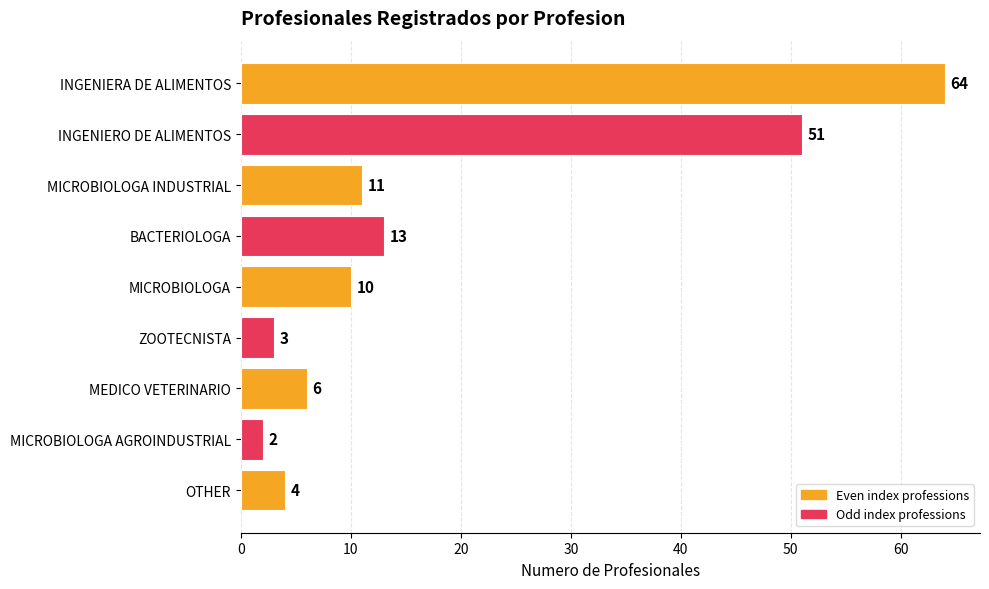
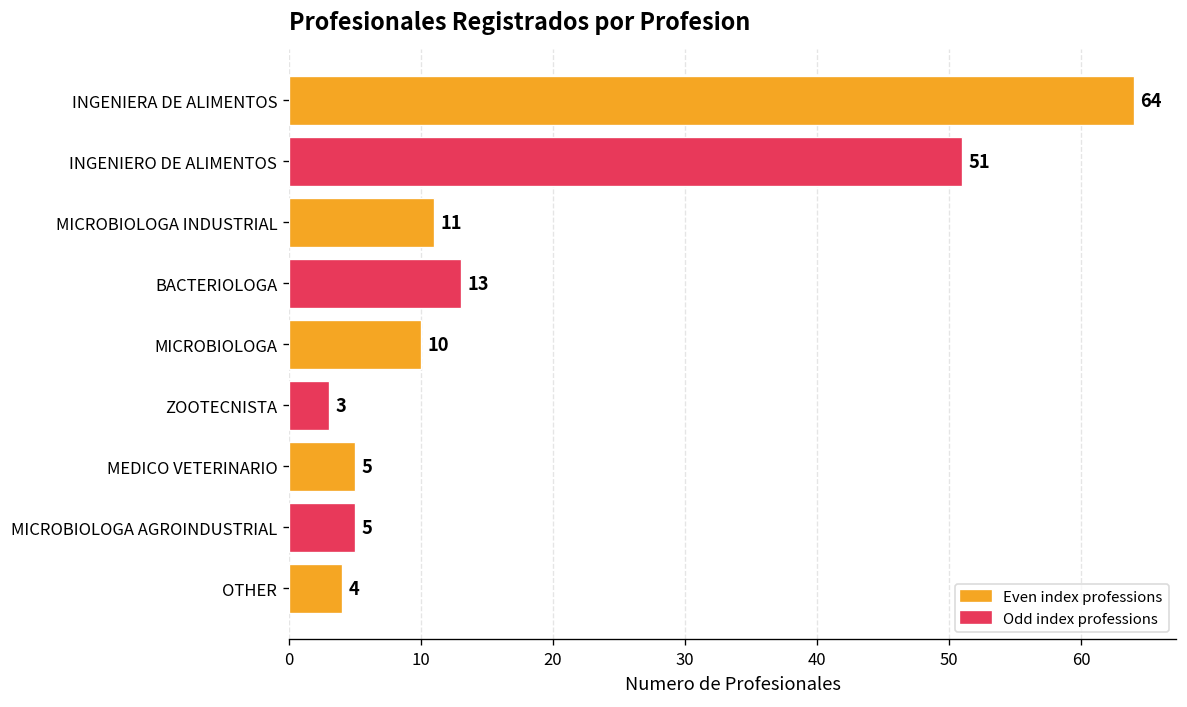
MEDICO VETERINARIO: 6 -> 5
MICROBIOLOGA AGROINDUSTRIAL: 2 -> 5
